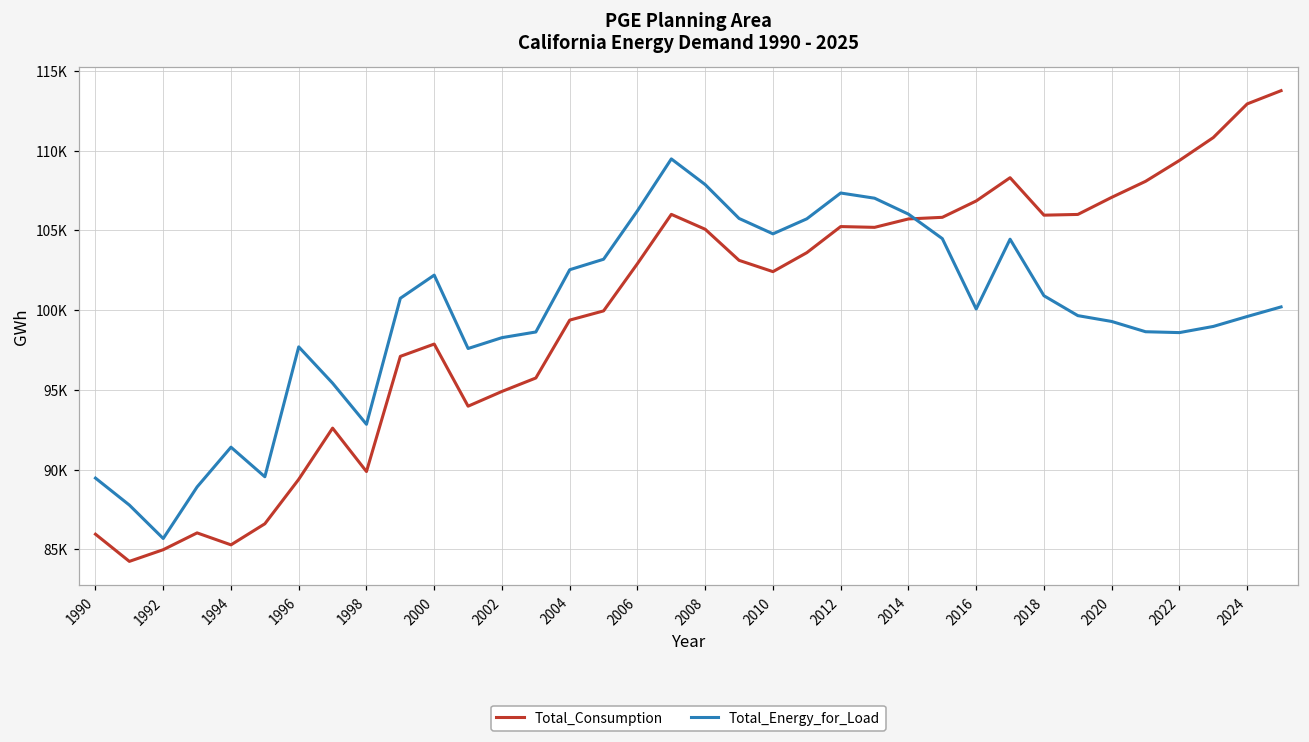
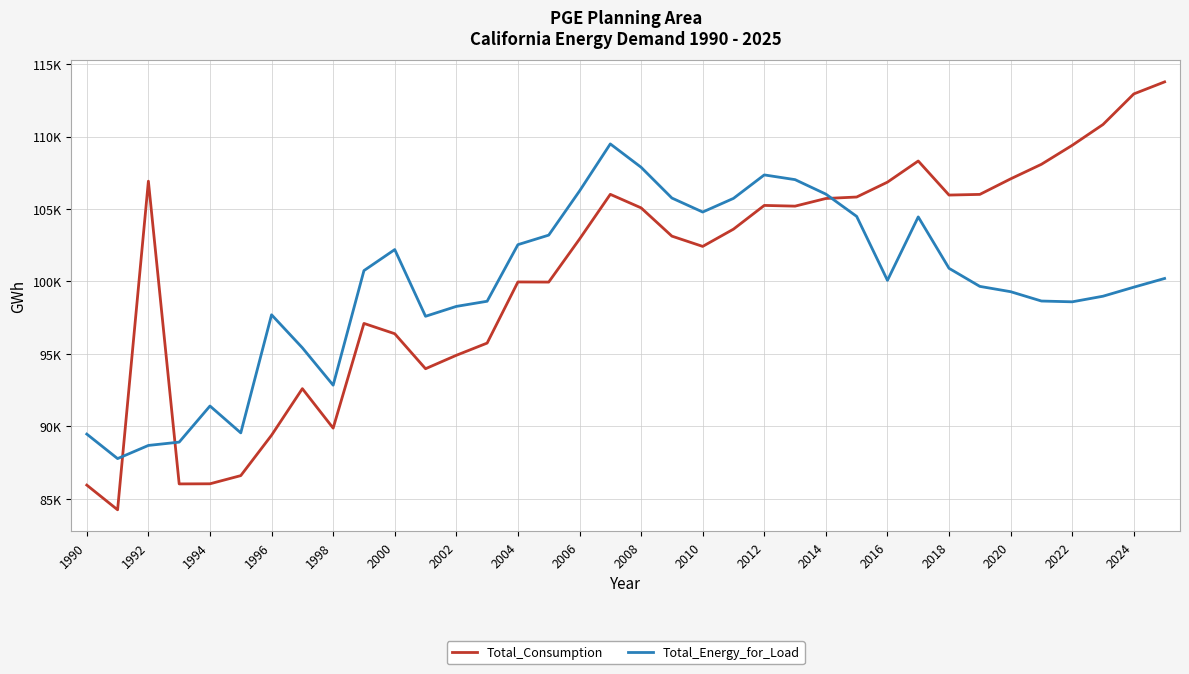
Total_Consumption, 1992: 85000 -> 106900
Total_Energy_for_Load, 1992: 85700 -> 88700
Total_Consumption, 1994: 85300 -> 86000
Total_Consumption, 2000: 97900 -> 96400
Total_Consumption, 2004: 99400 -> 100000
